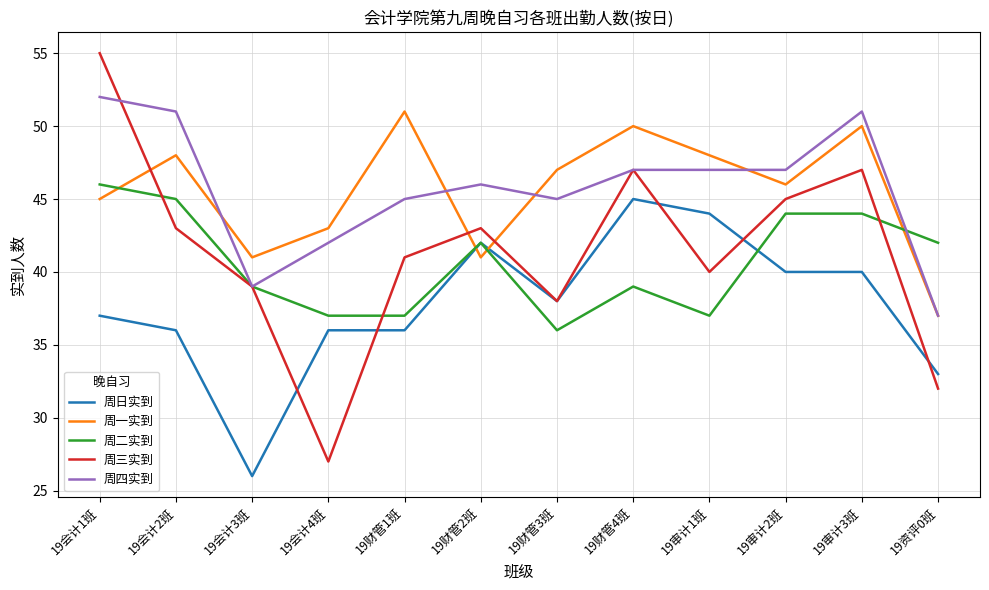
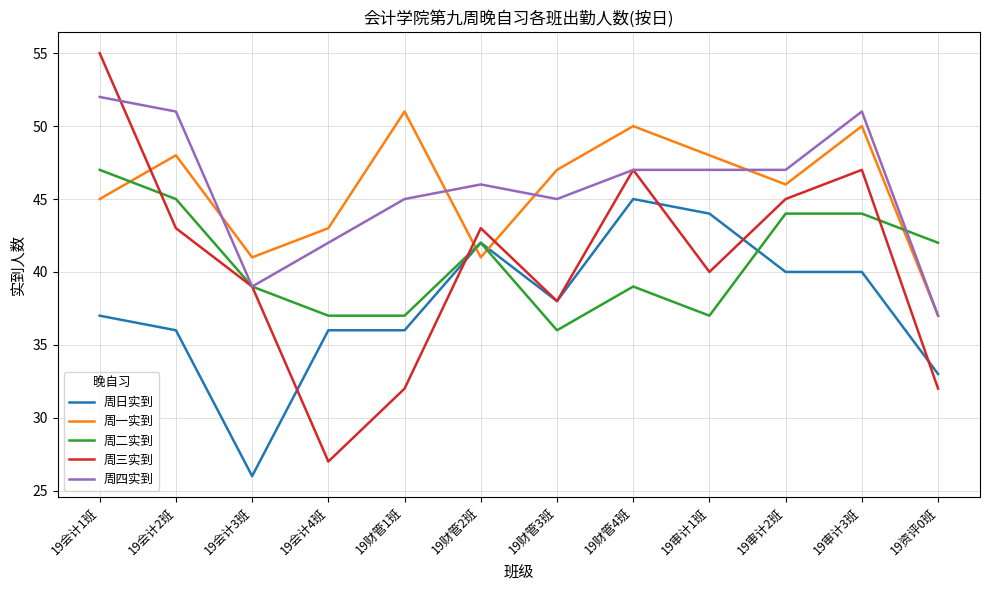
周二实到, 19会计1班: 46 -> 47
周三实到, 19财管1班: 41 -> 32
